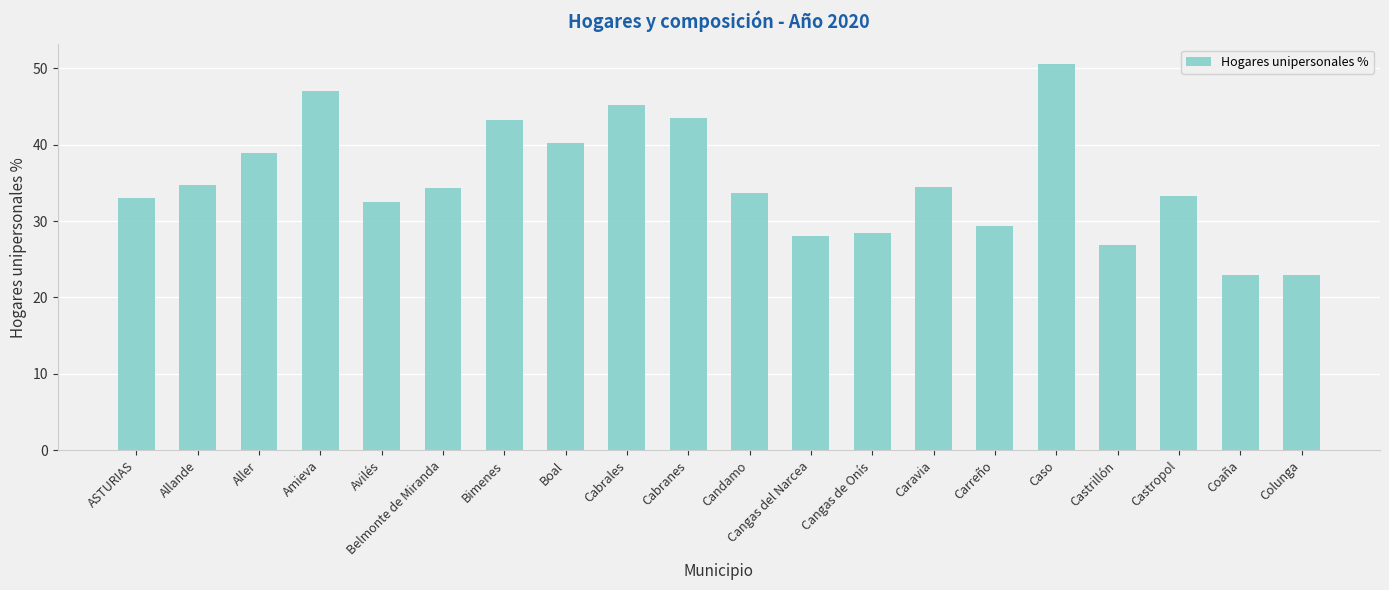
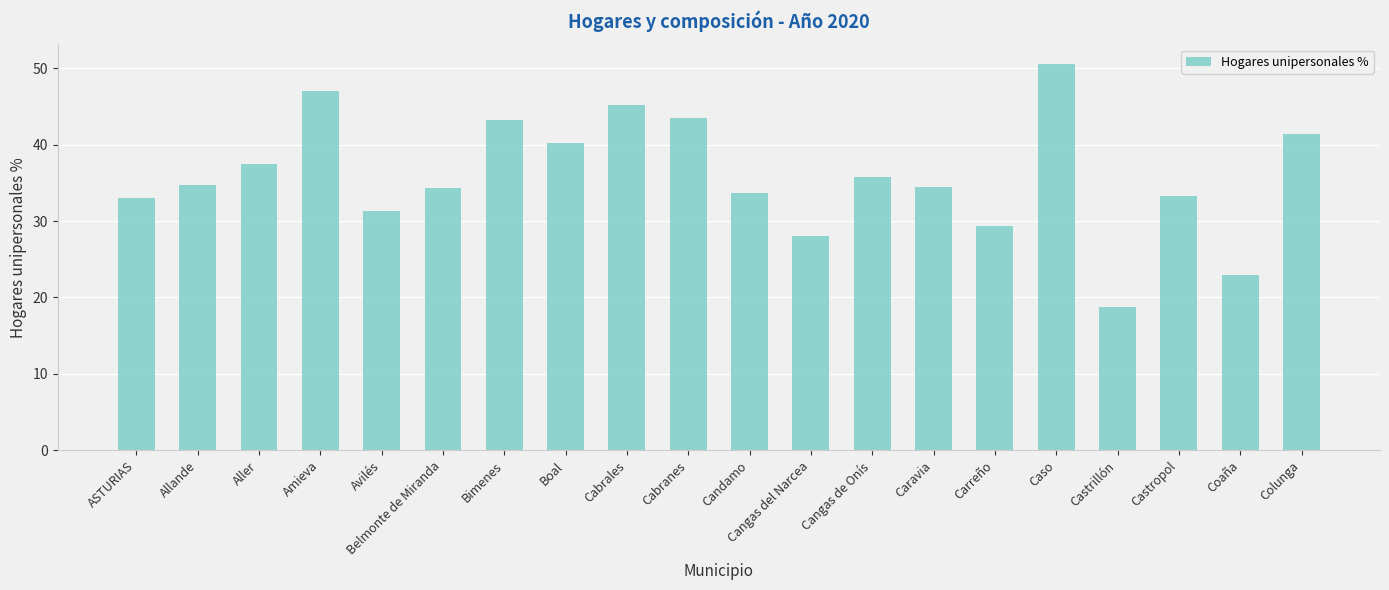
Aller: 39 -> 38
Avilés: 33 -> 31
Cangas de Onís: 28 -> 36
Castrillón: 27 -> 19
Colunga: 23 -> 41
